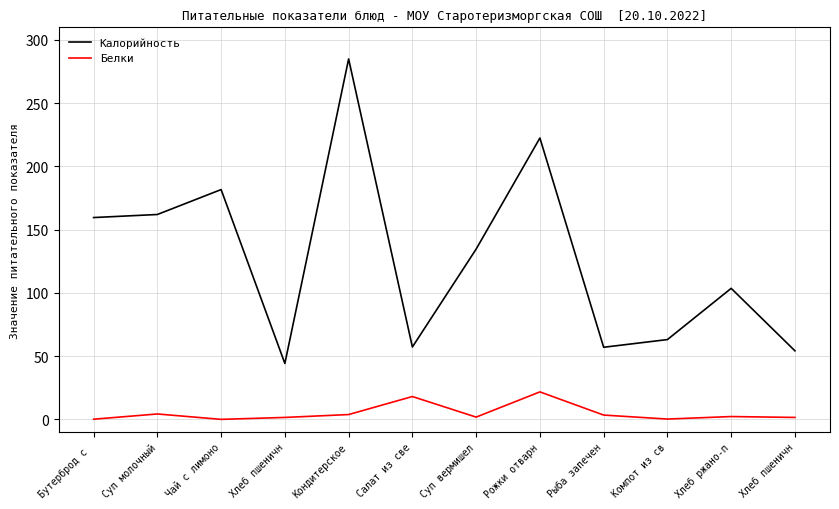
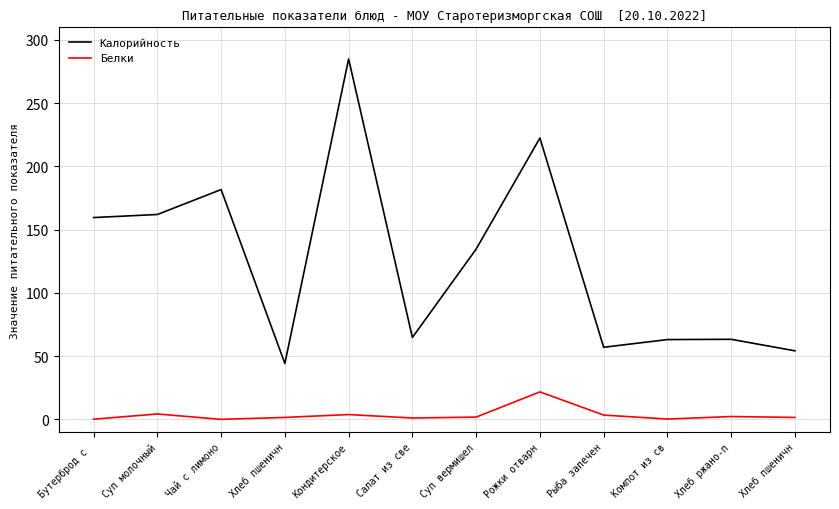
Калорийность, Салат из све: 57 -> 65
Белки, Салат из све: 18 -> 1
Калорийность, Хлеб ржано-п: 104 -> 63
